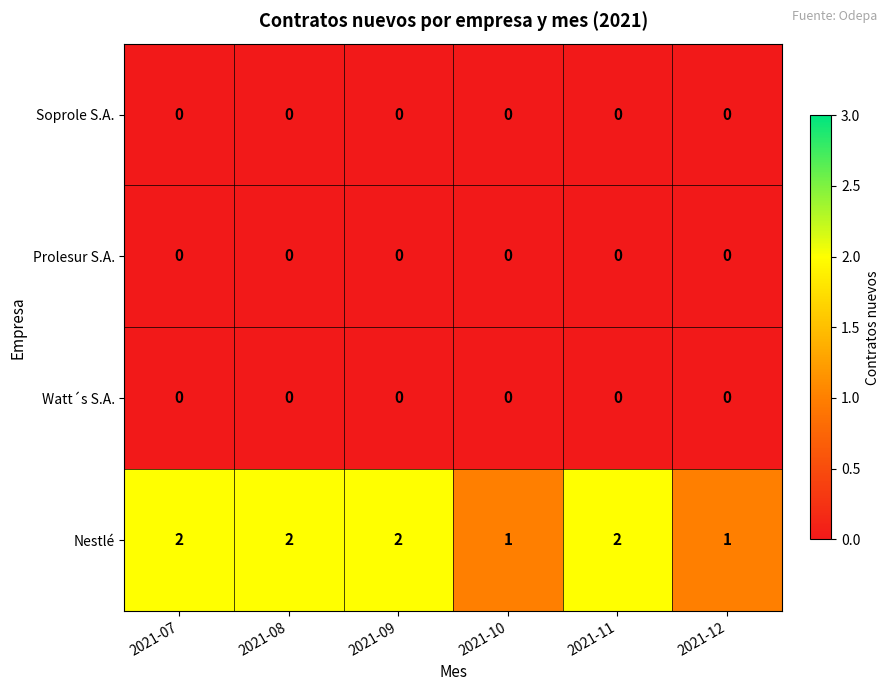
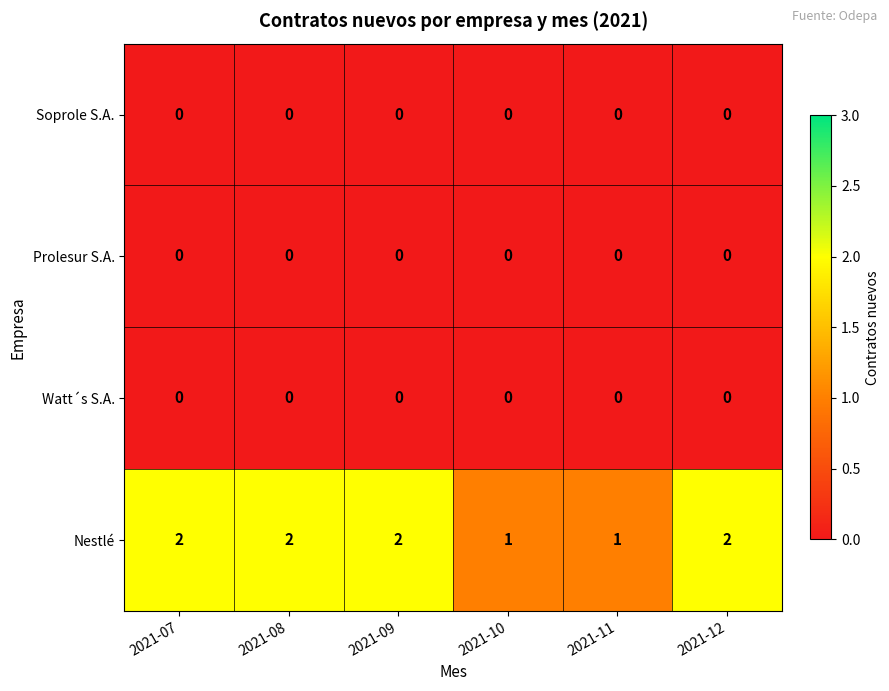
Nestlé, 2021-11: 2 -> 1
Nestlé, 2021-12: 1 -> 2
